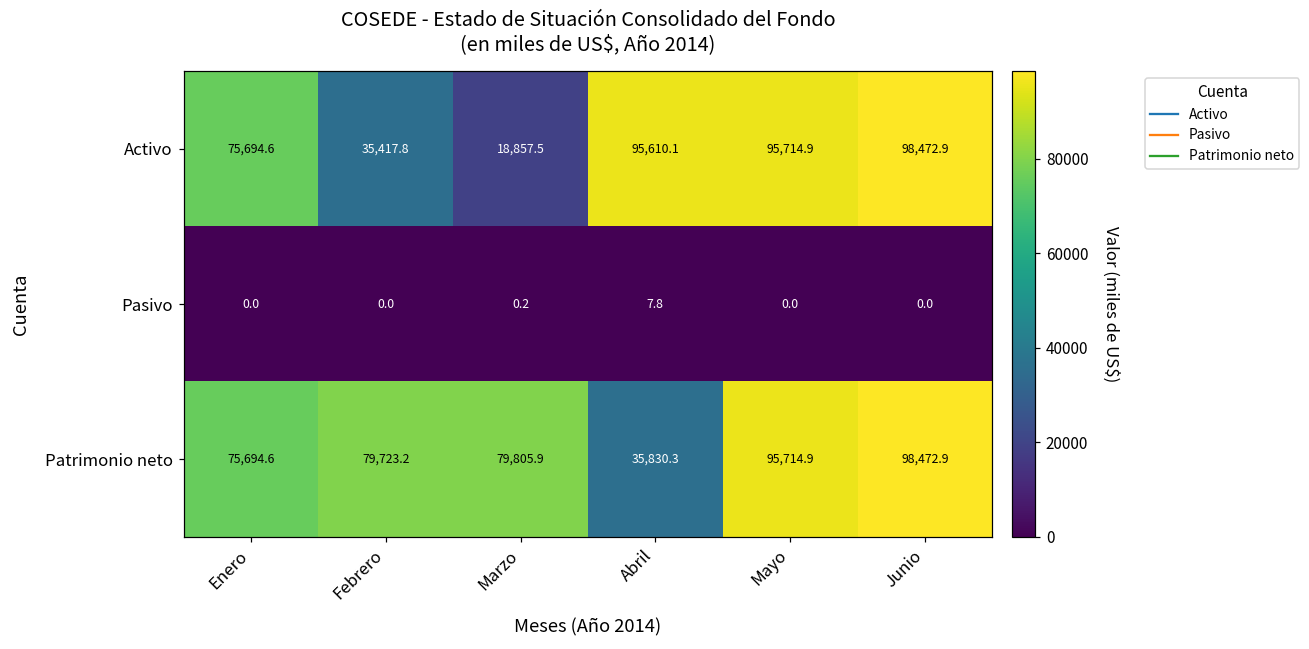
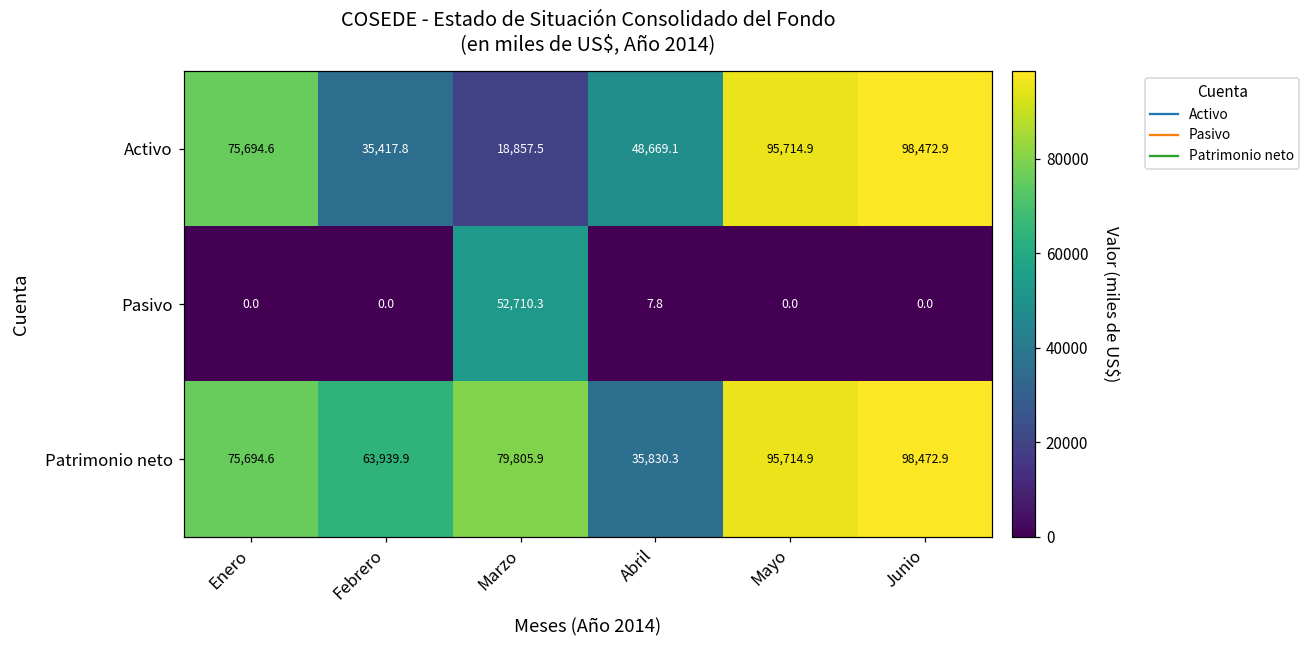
Activo, Abril: 95,610.1 -> 48,669.1
Pasivo, Marzo: 0.2 -> 52,710.3
Patrimonio neto, Febrero: 79,723.2 -> 63,939.9
